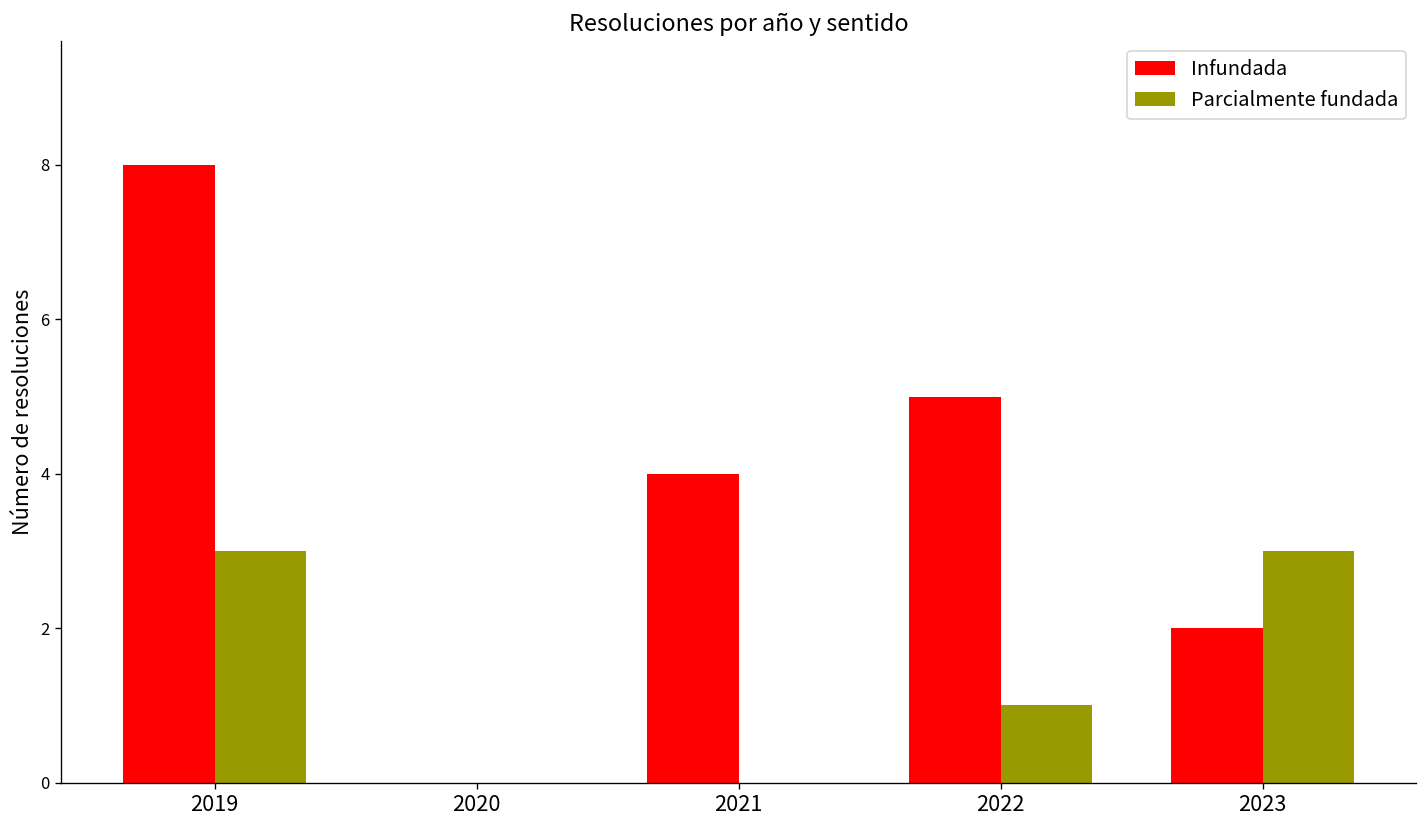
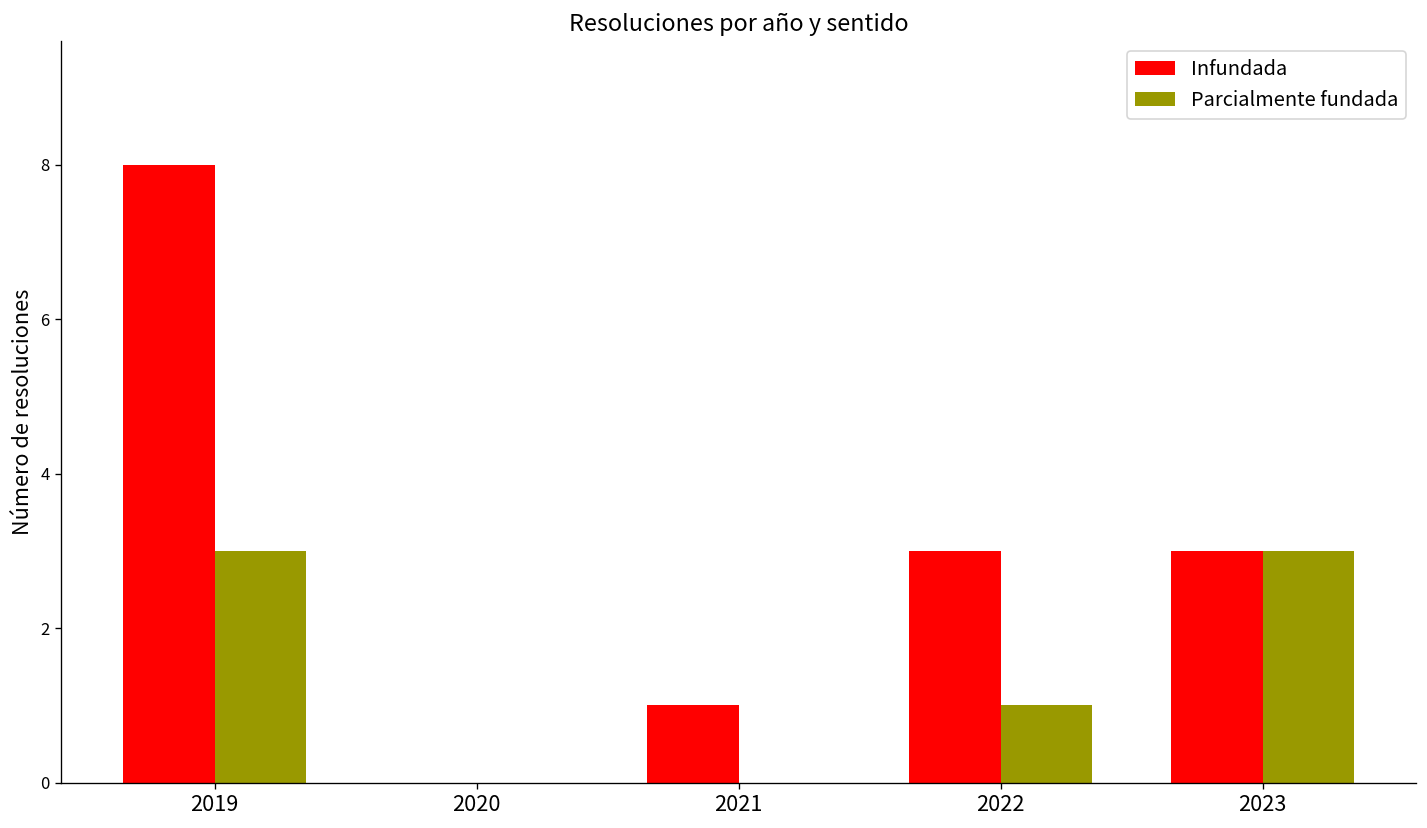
Infundada, 2021: 4 -> 1
Infundada, 2022: 5 -> 3
Infundada, 2023: 2 -> 3
